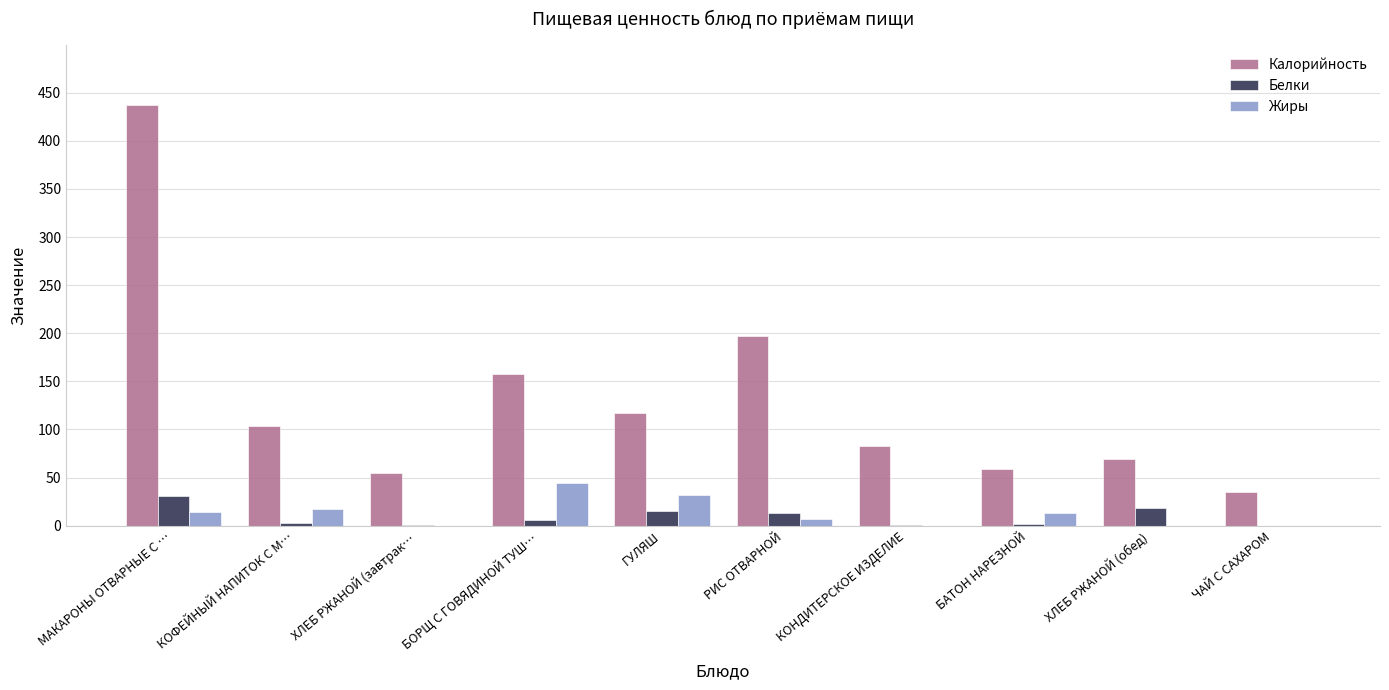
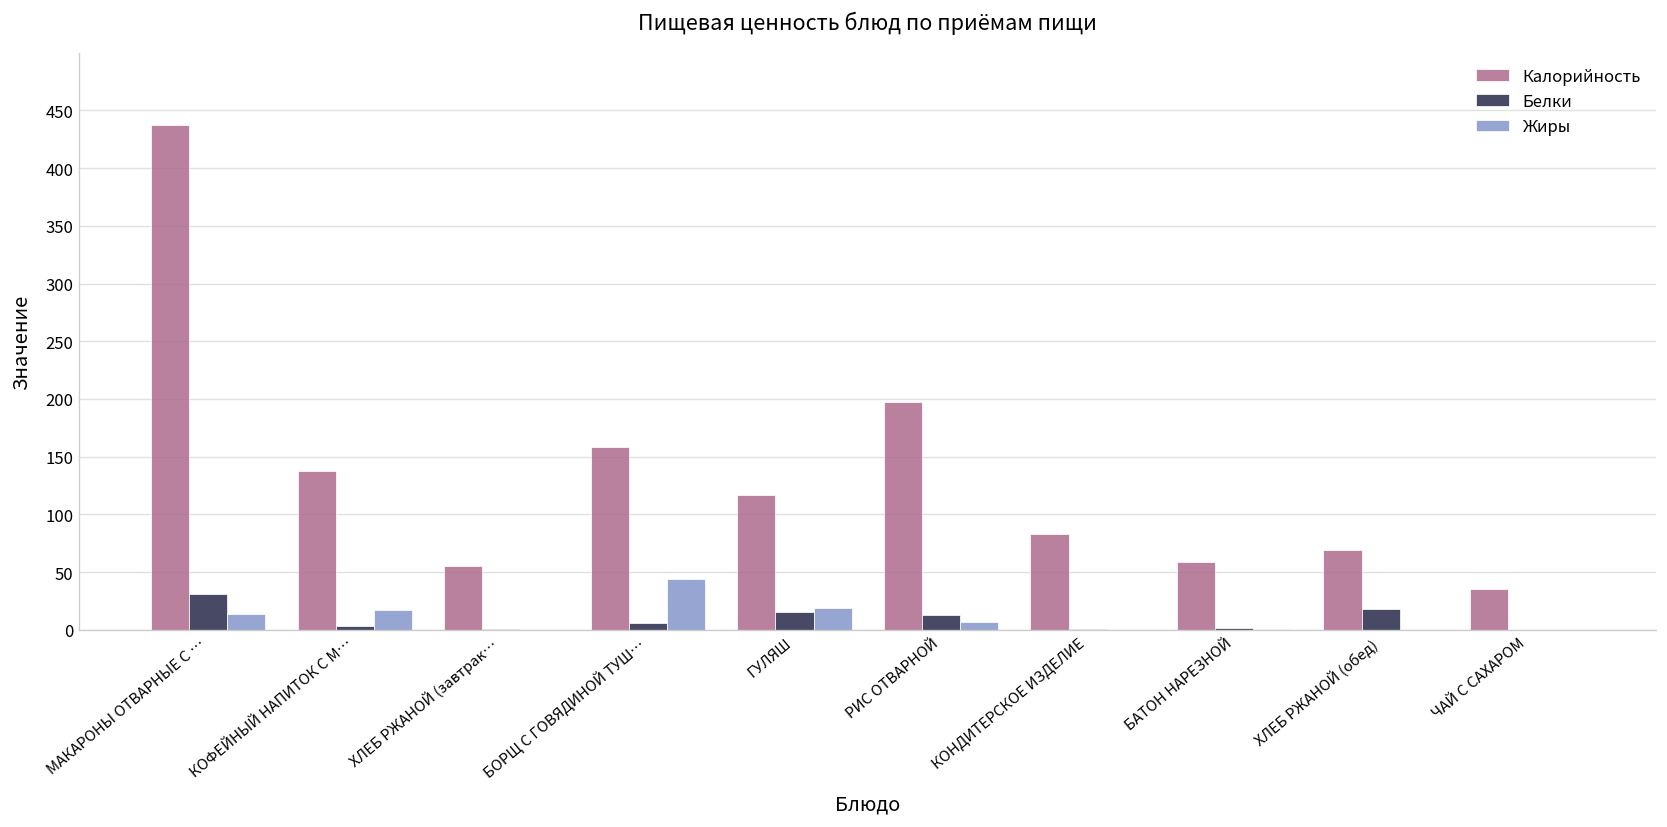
Калорийность, КОФЕЙНЫЙ НАПИТОК С М…: 100 -> 140
Жиры, ГУЛЯШ: 30 -> 20
Жиры, БАТОН НАРЕЗНОЙ: 10 -> 0
